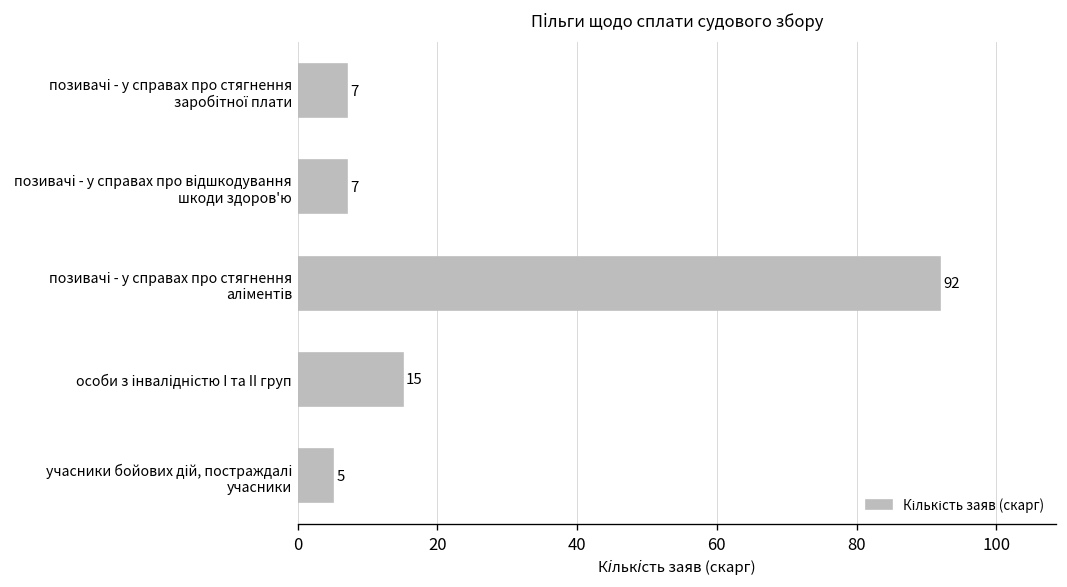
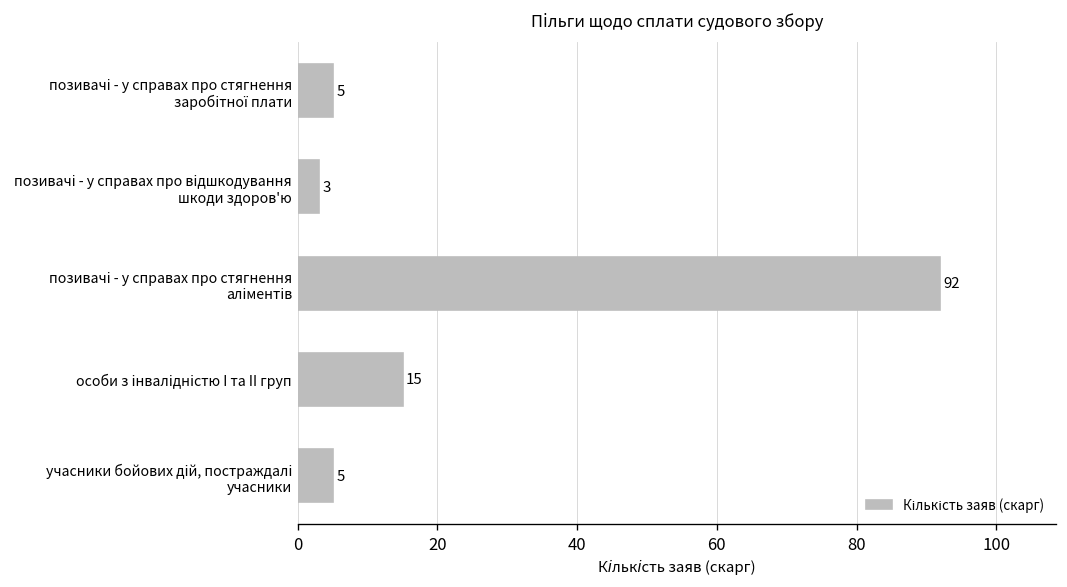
позивачі - у справах про стягнення заробітної плати: 7 -> 5
позивачі - у справах про відшкодування шкоди здоров'ю: 7 -> 3
